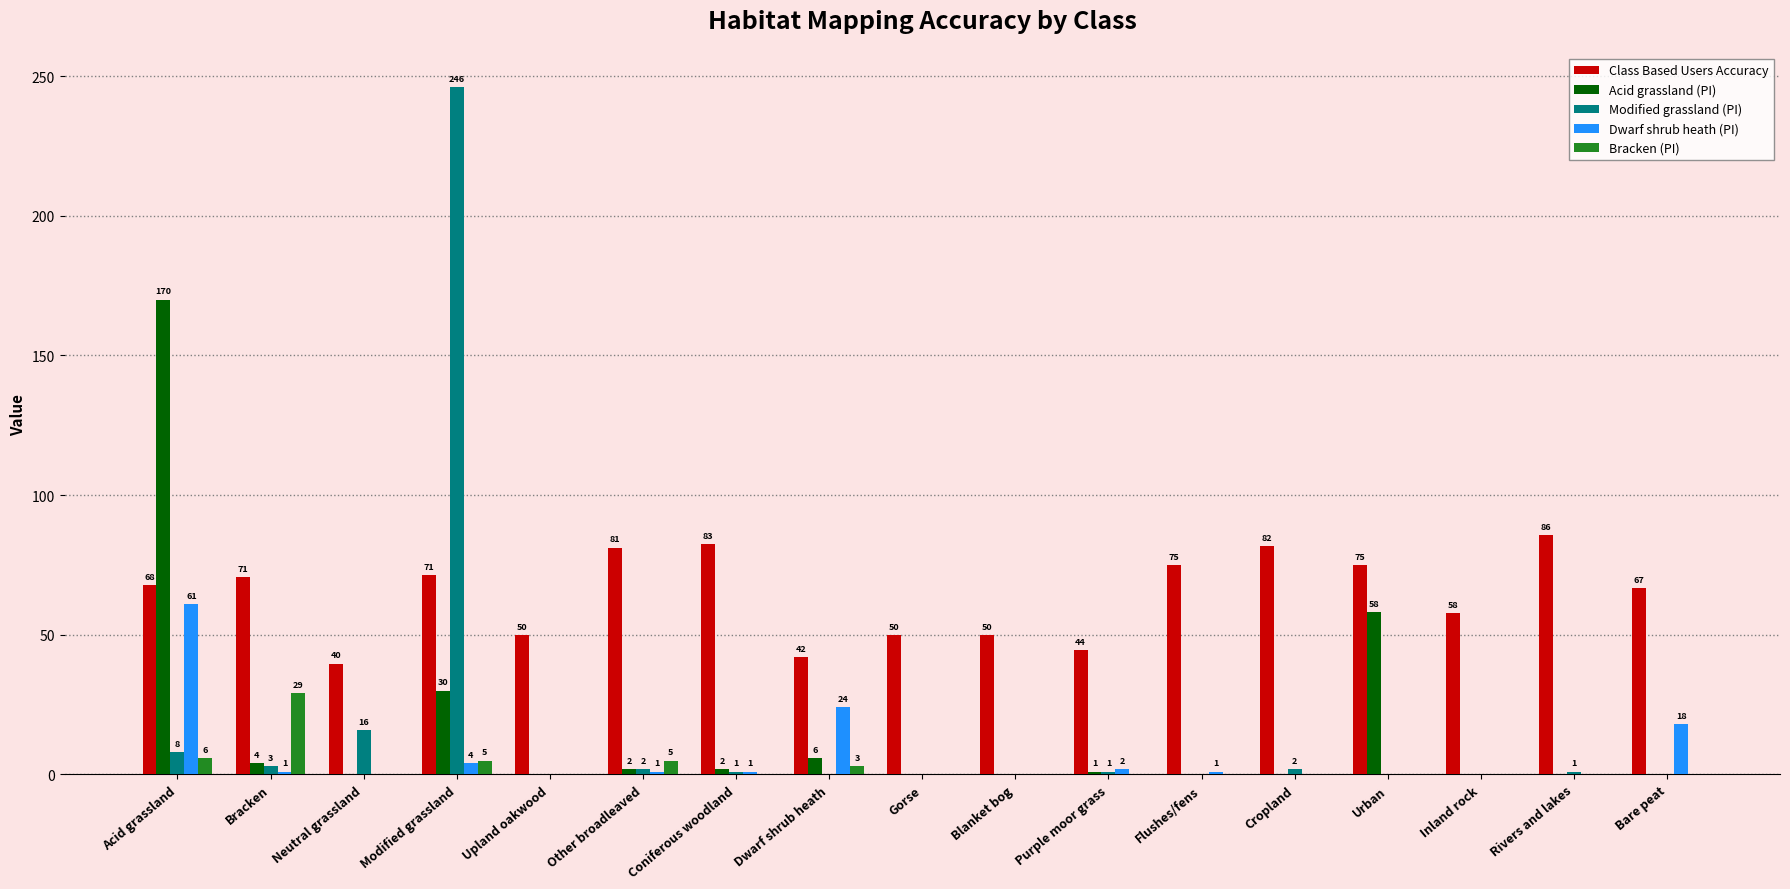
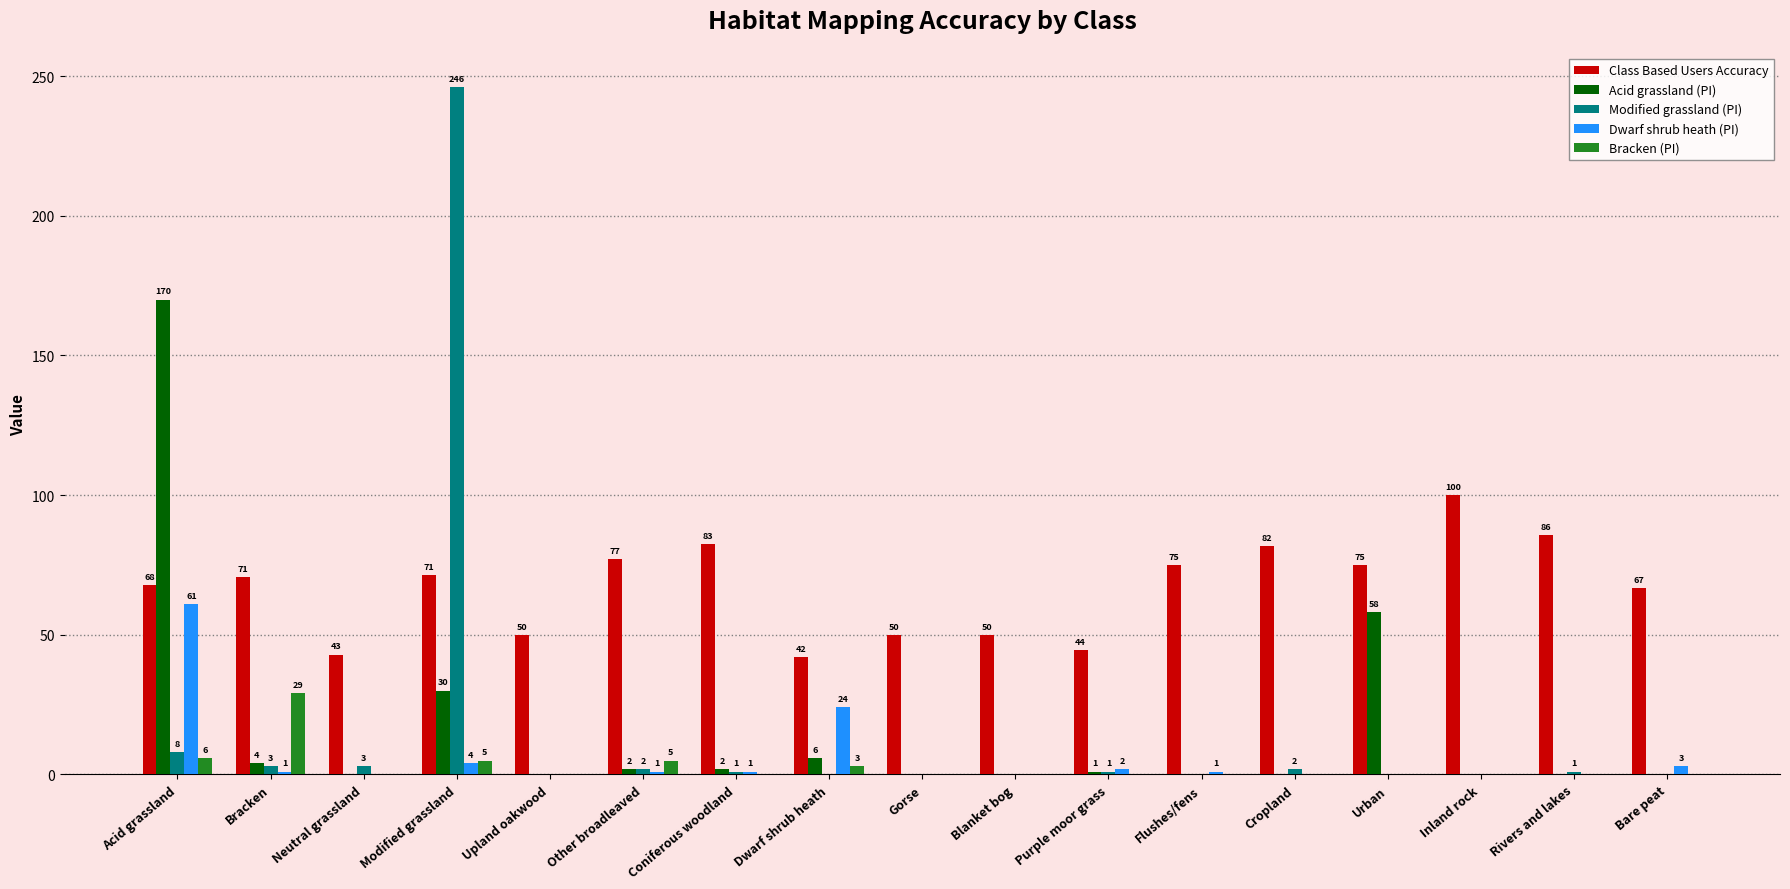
Class Based Users Accuracy, Neutral grassland: 40 -> 43
Modified grassland (PI), Neutral grassland: 16 -> 3
Class Based Users Accuracy, Other broadleaved: 81 -> 77
Class Based Users Accuracy, Inland rock: 58 -> 100
Dwarf shrub heath (PI), Bare peat: 18 -> 3
